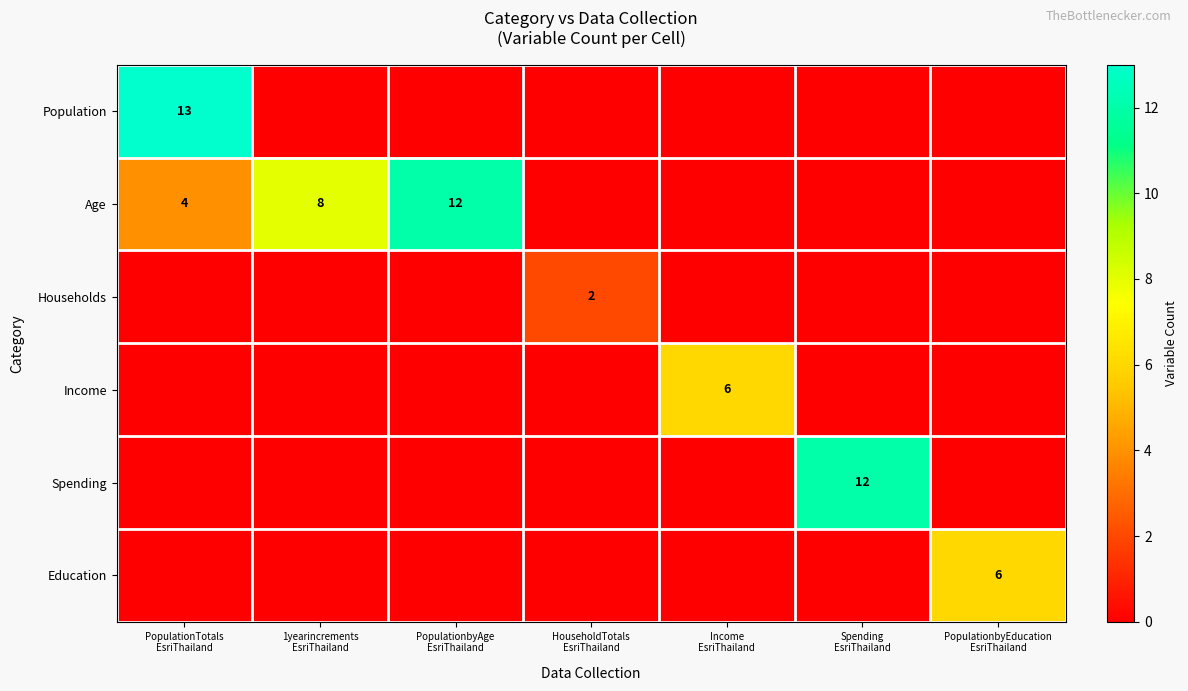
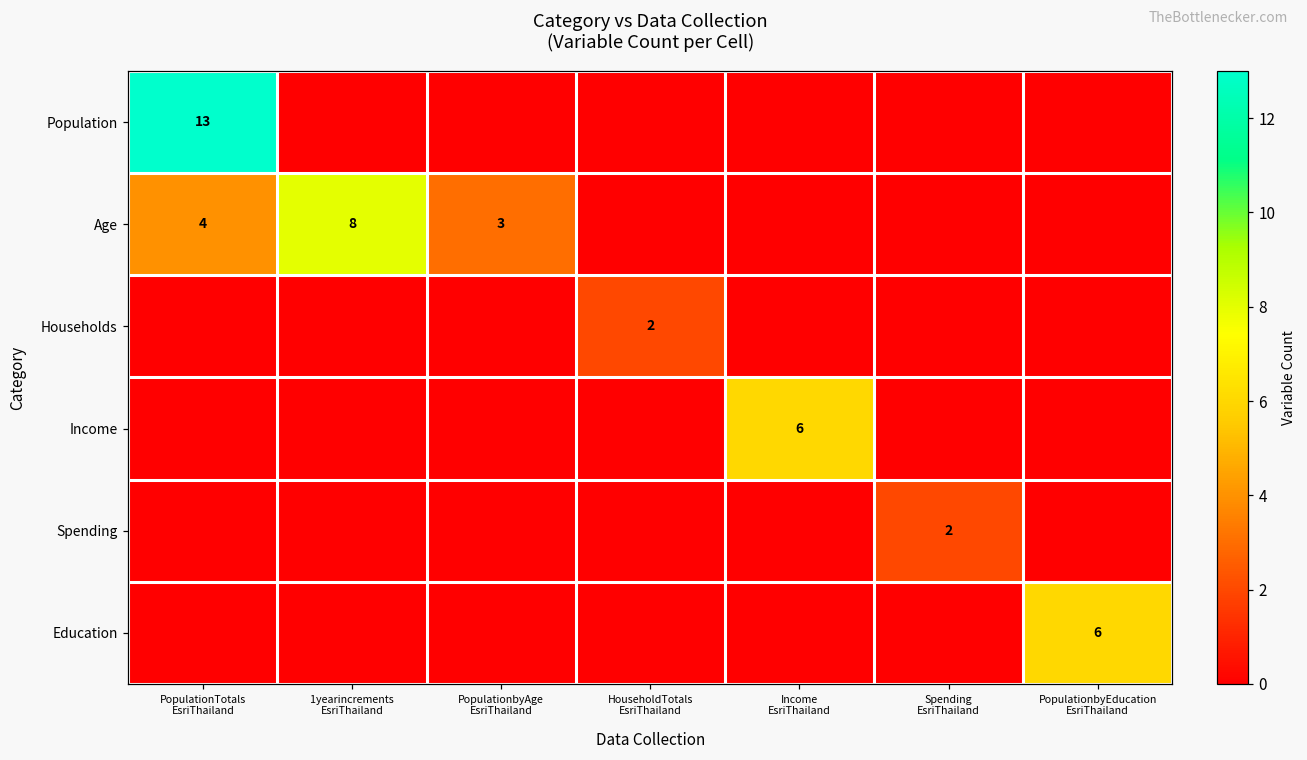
Age, PopulationbyAge EsriThailand: 12 -> 3
Spending, Spending EsriThailand: 12 -> 2
